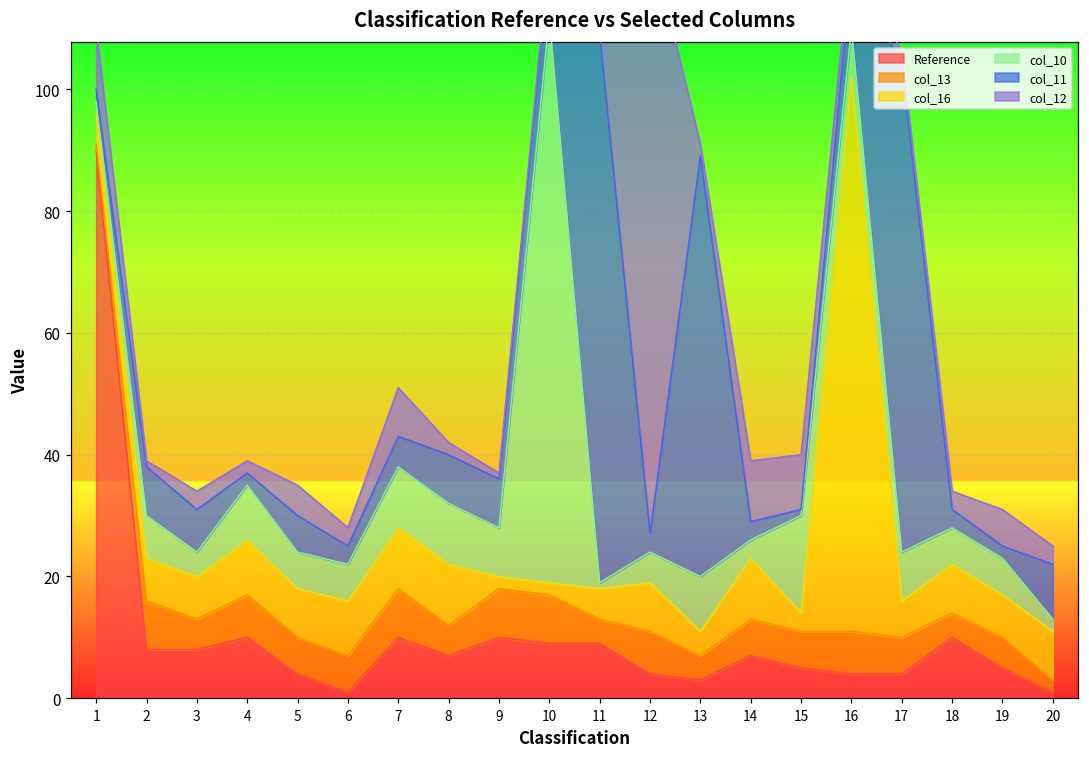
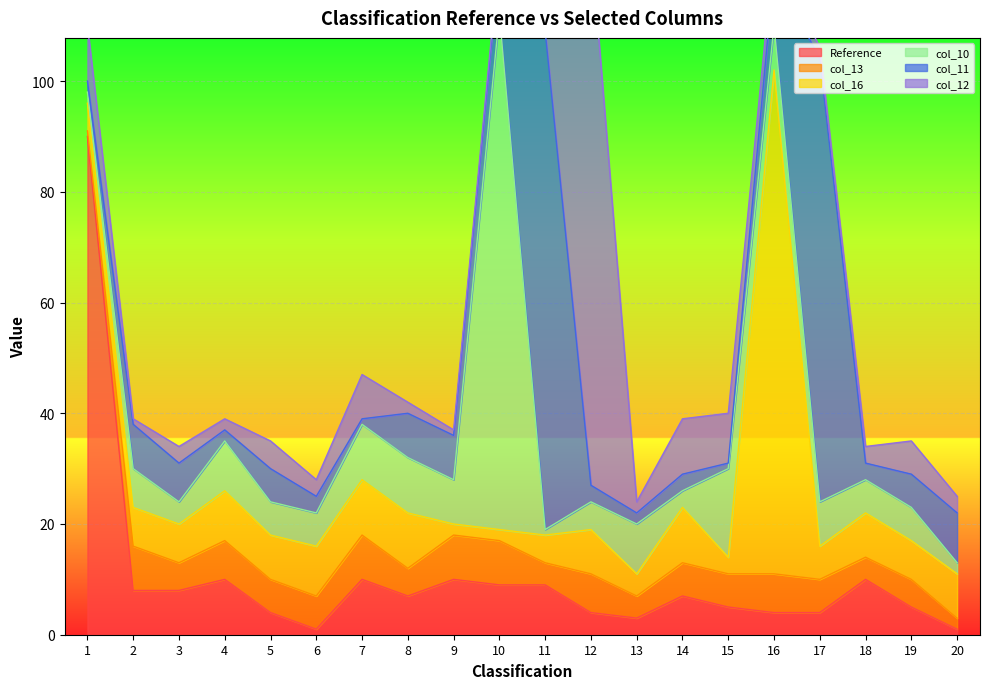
col_11, 7: 5 -> 1
col_11, 13: 69 -> 2
col_11, 19: 2 -> 6
